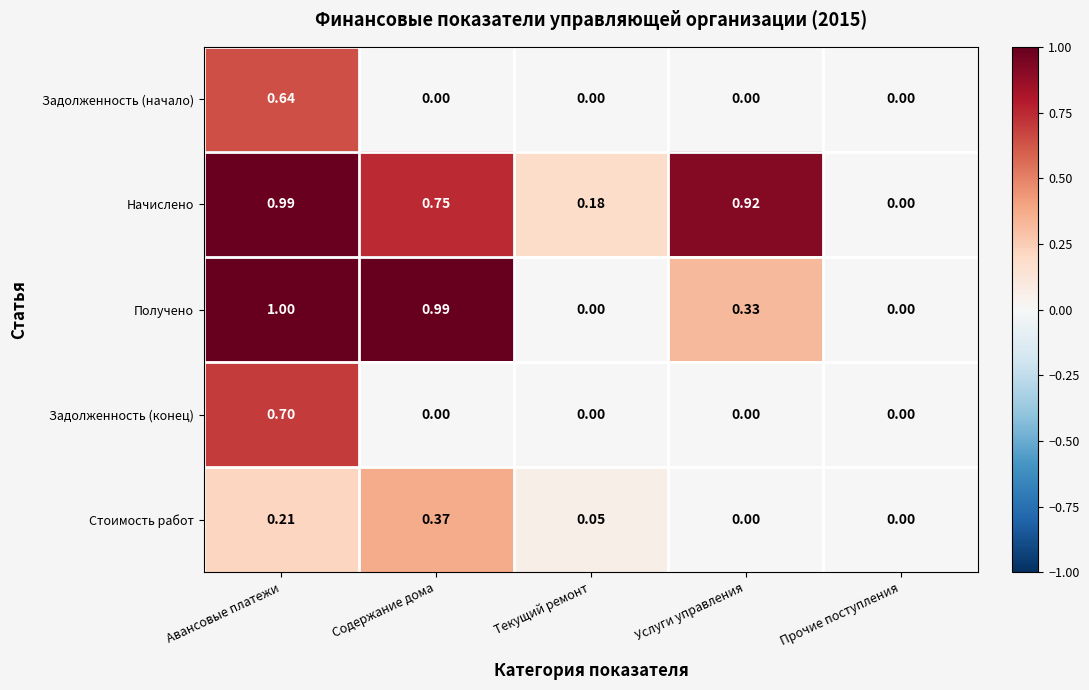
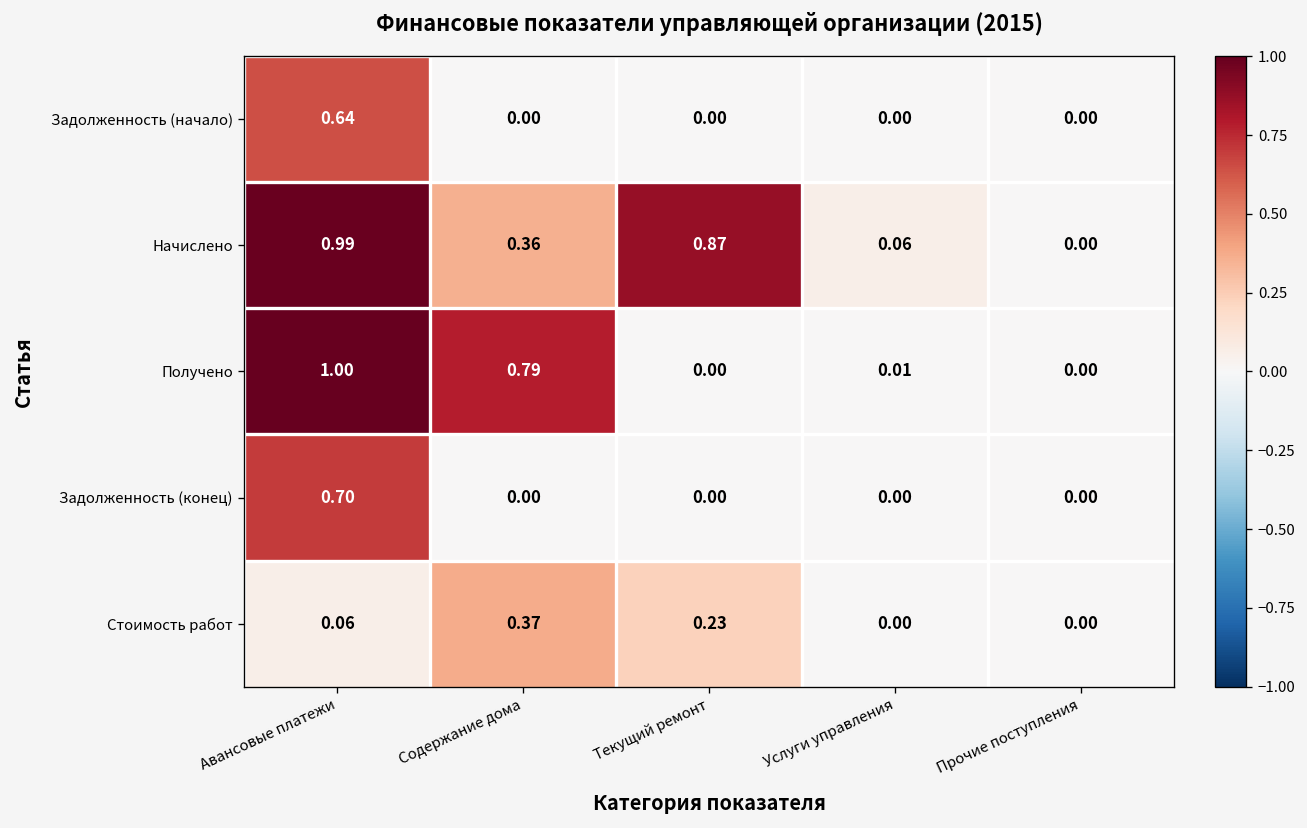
Начислено, Содержание дома: 0.75 -> 0.36
Начислено, Текущий ремонт: 0.18 -> 0.87
Начислено, Услуги управления: 0.92 -> 0.06
Получено, Содержание дома: 0.99 -> 0.79
Получено, Услуги управления: 0.33 -> 0.01
Стоимость работ, Авансовые платежи: 0.21 -> 0.06
Стоимость работ, Текущий ремонт: 0.05 -> 0.23
